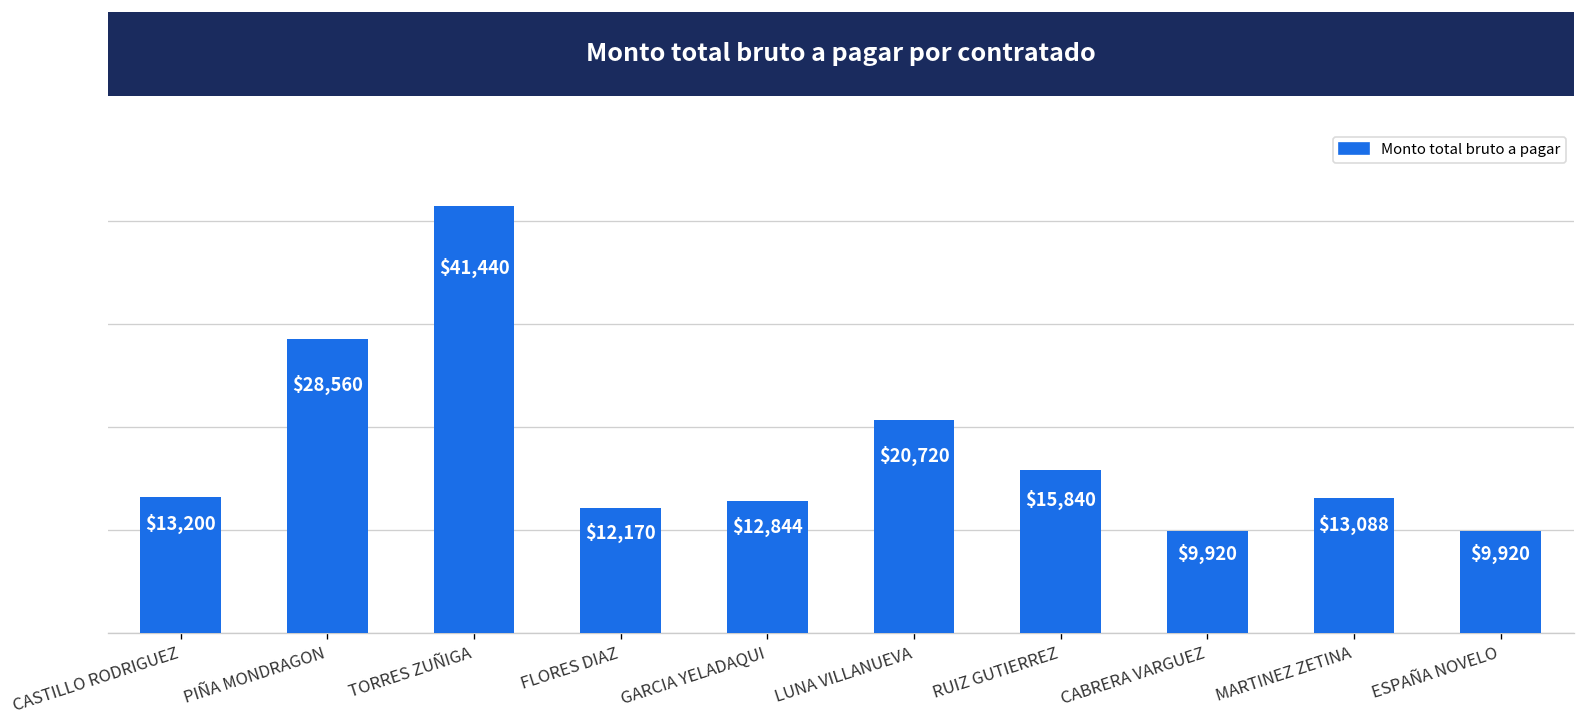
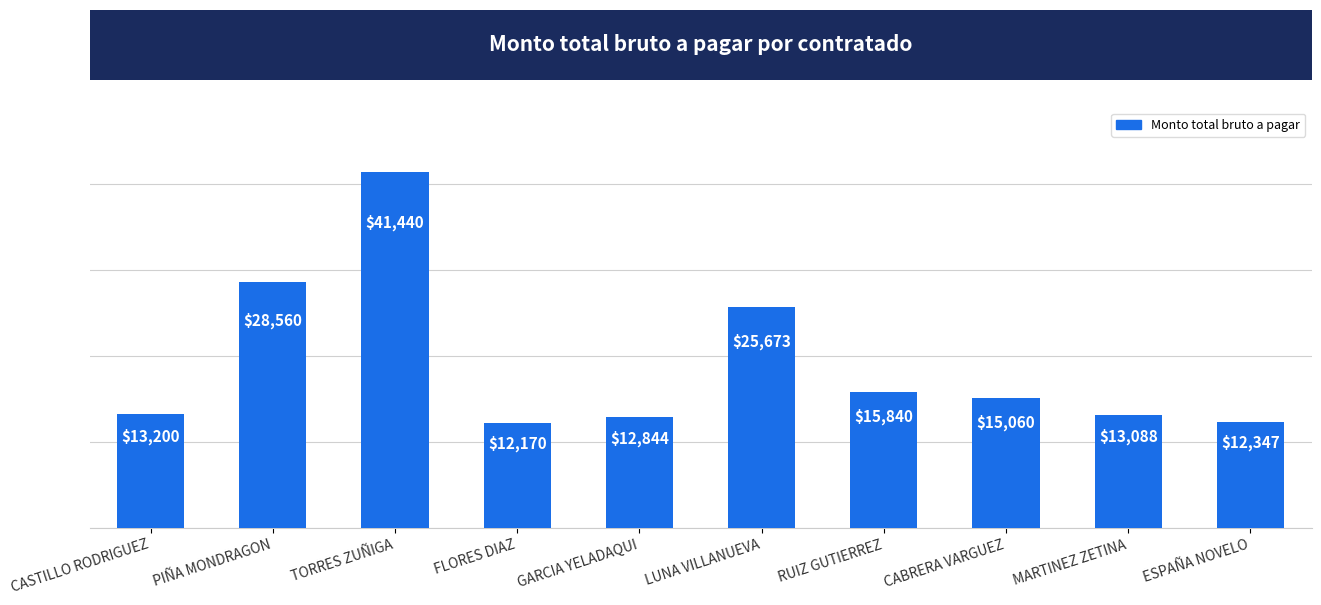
LUNA VILLANUEVA: $20,720 -> $25,673
CABRERA VARGUEZ: $9,920 -> $15,060
ESPAÑA NOVELO: $9,920 -> $12,347
